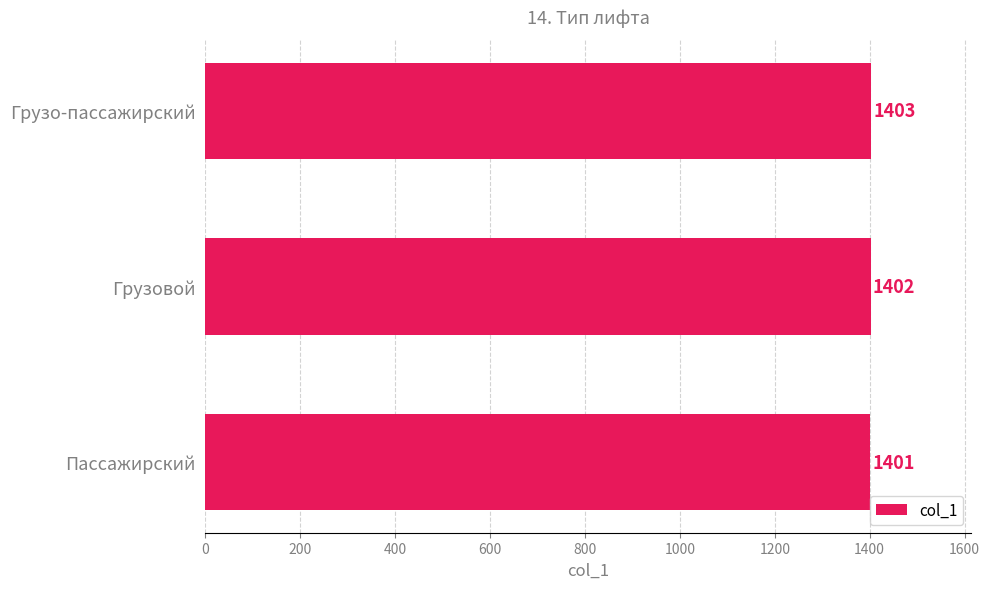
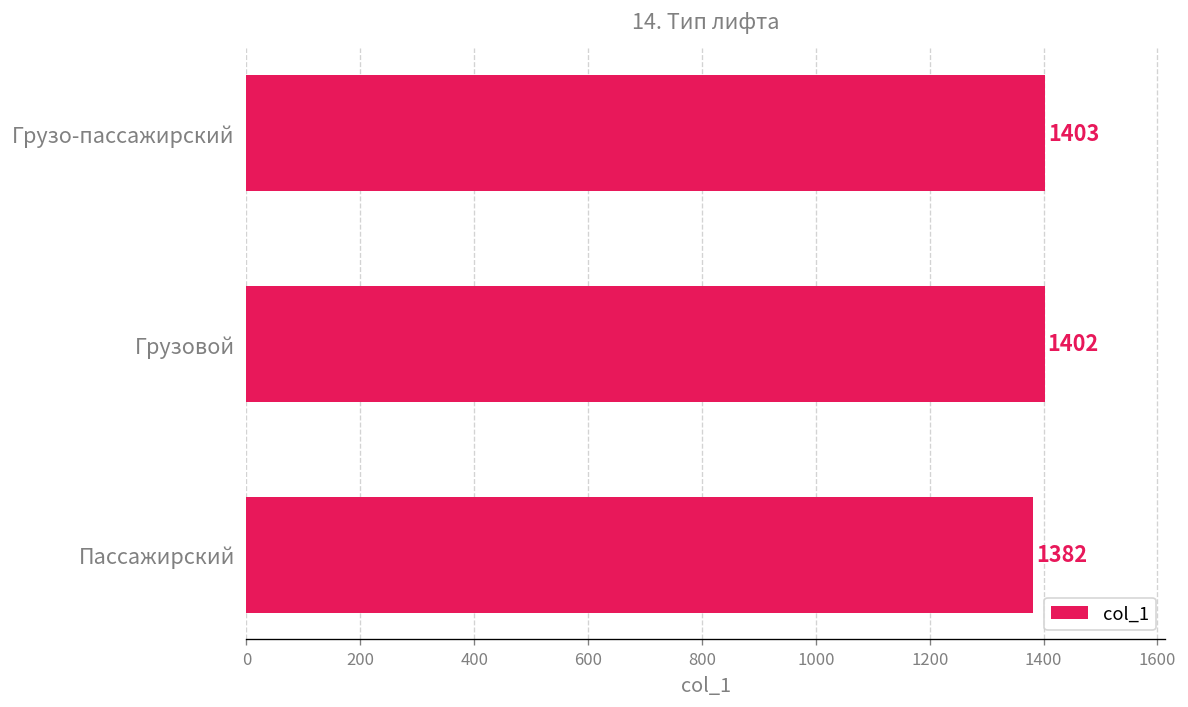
Пассажирский: 1401 -> 1382
